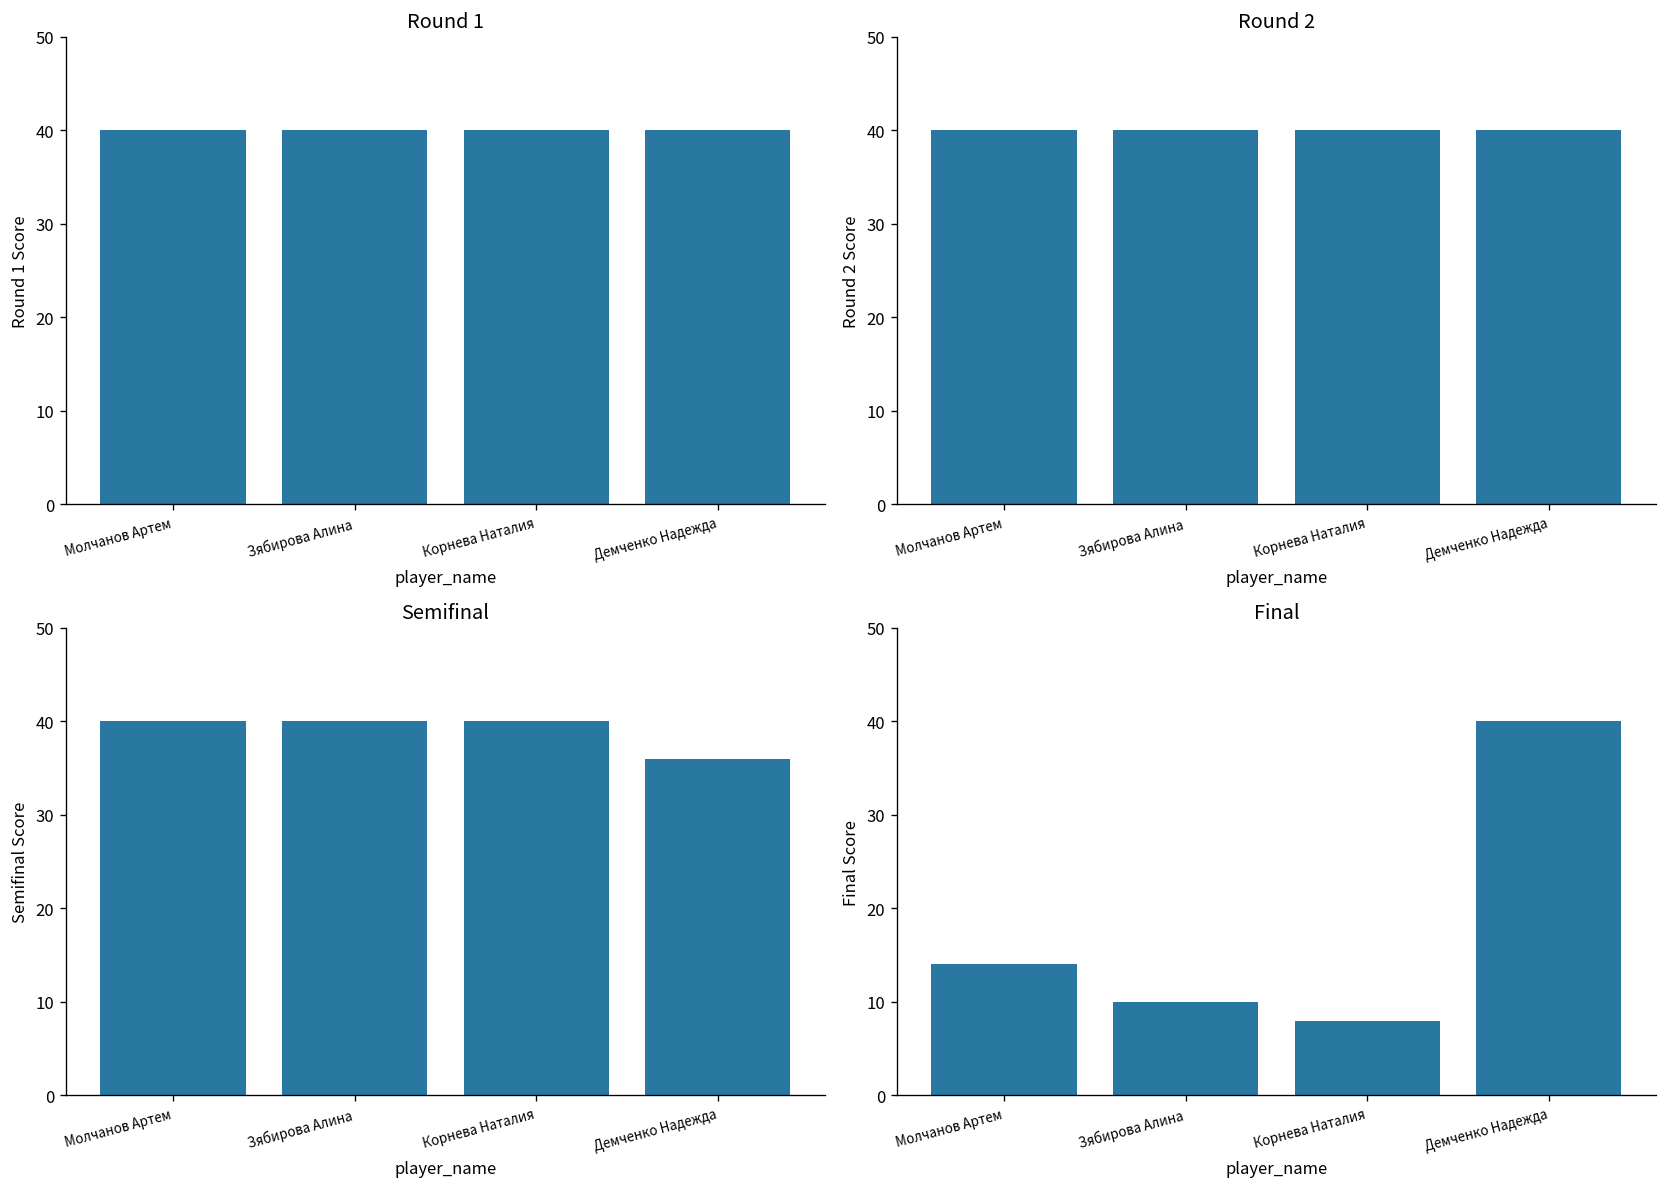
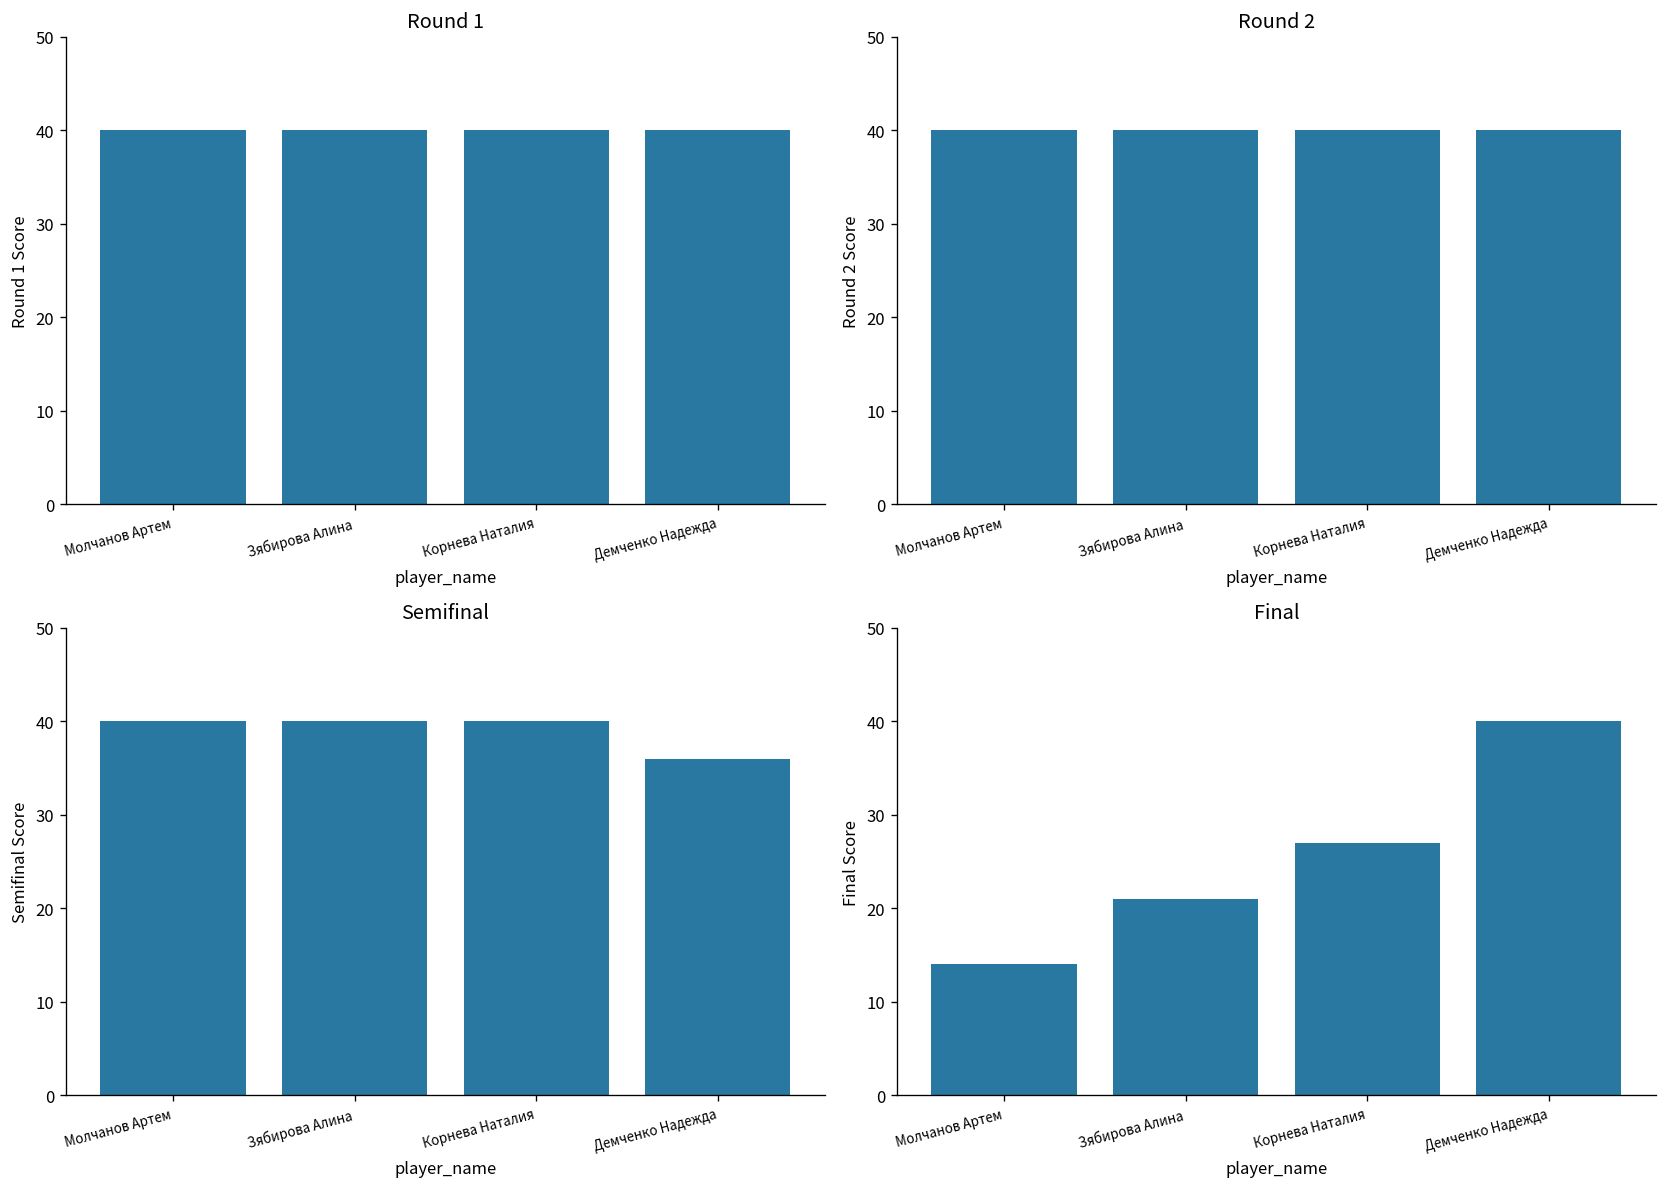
Final, Зябирова Алина: 10 -> 21
Final, Корнева Наталия: 8 -> 27
